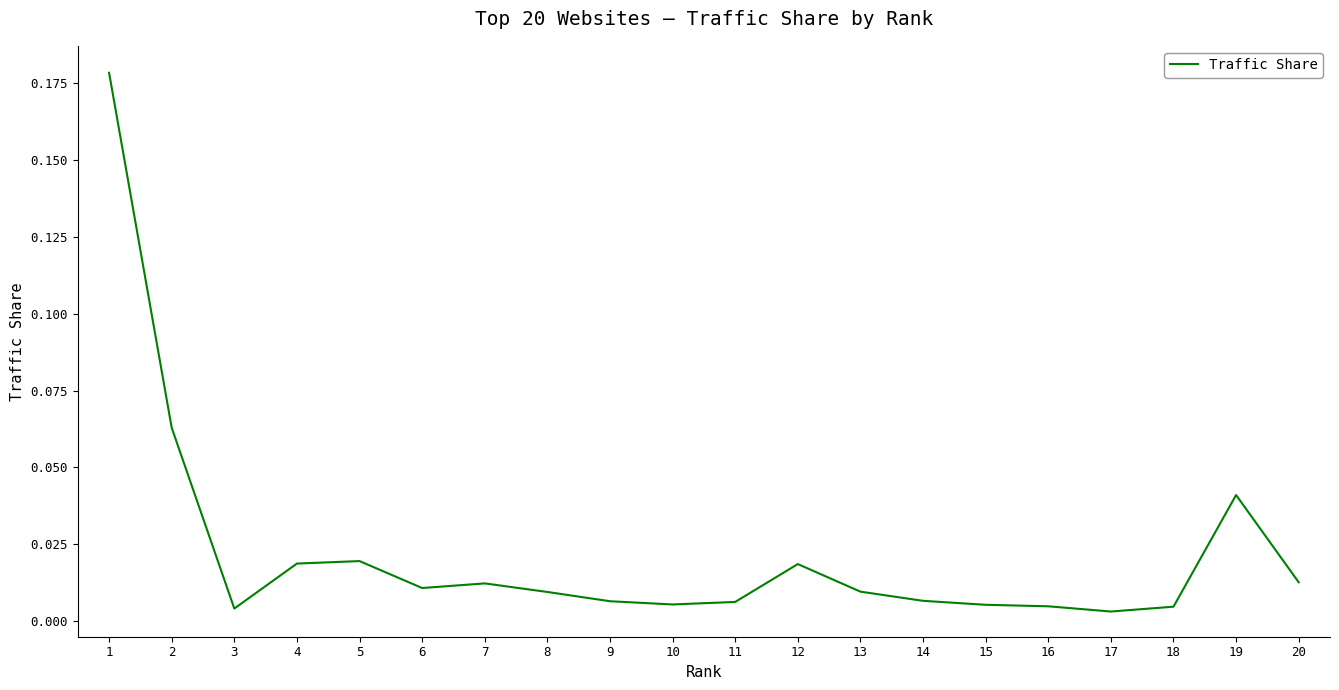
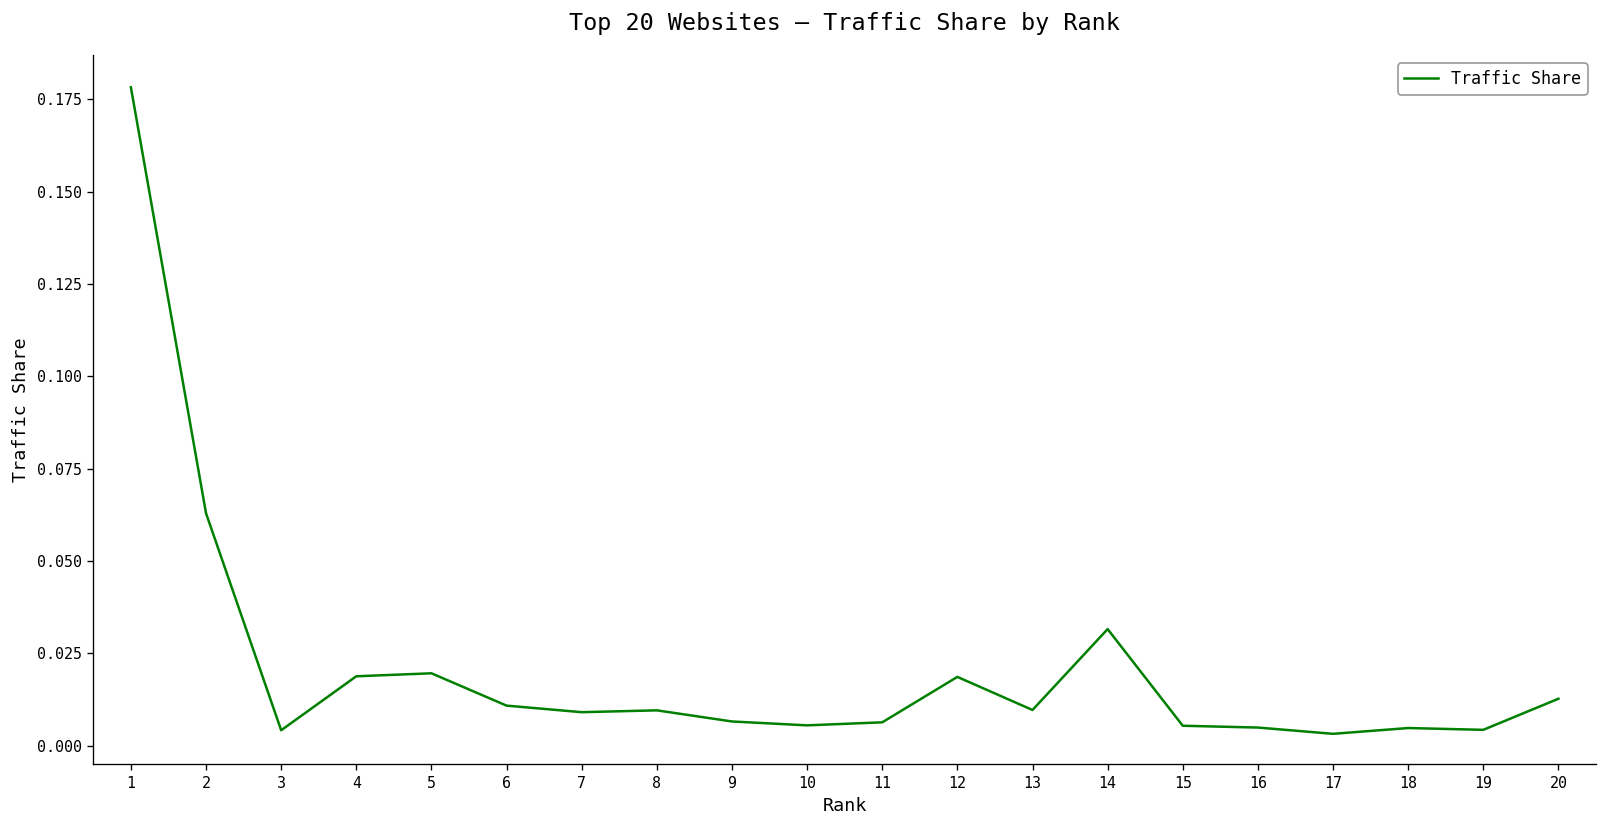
7: 0.012 -> 0.009
14: 0.007 -> 0.032
19: 0.041 -> 0.004
